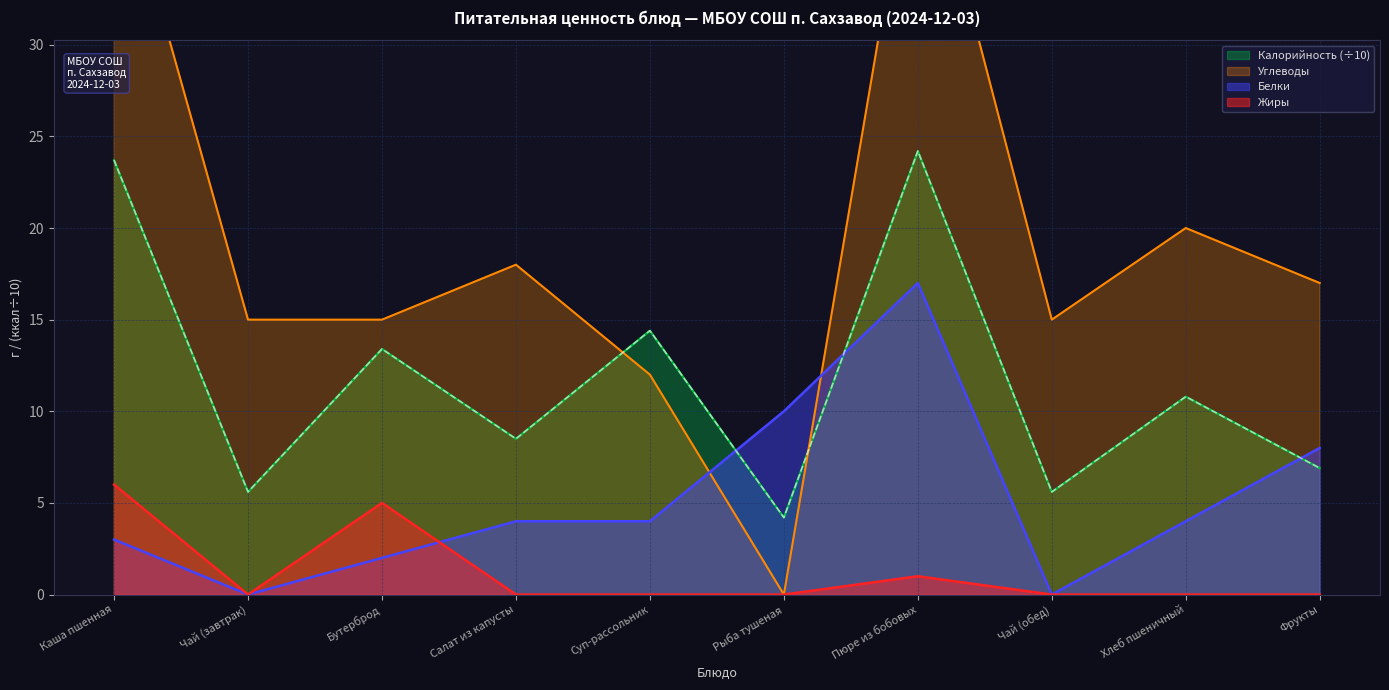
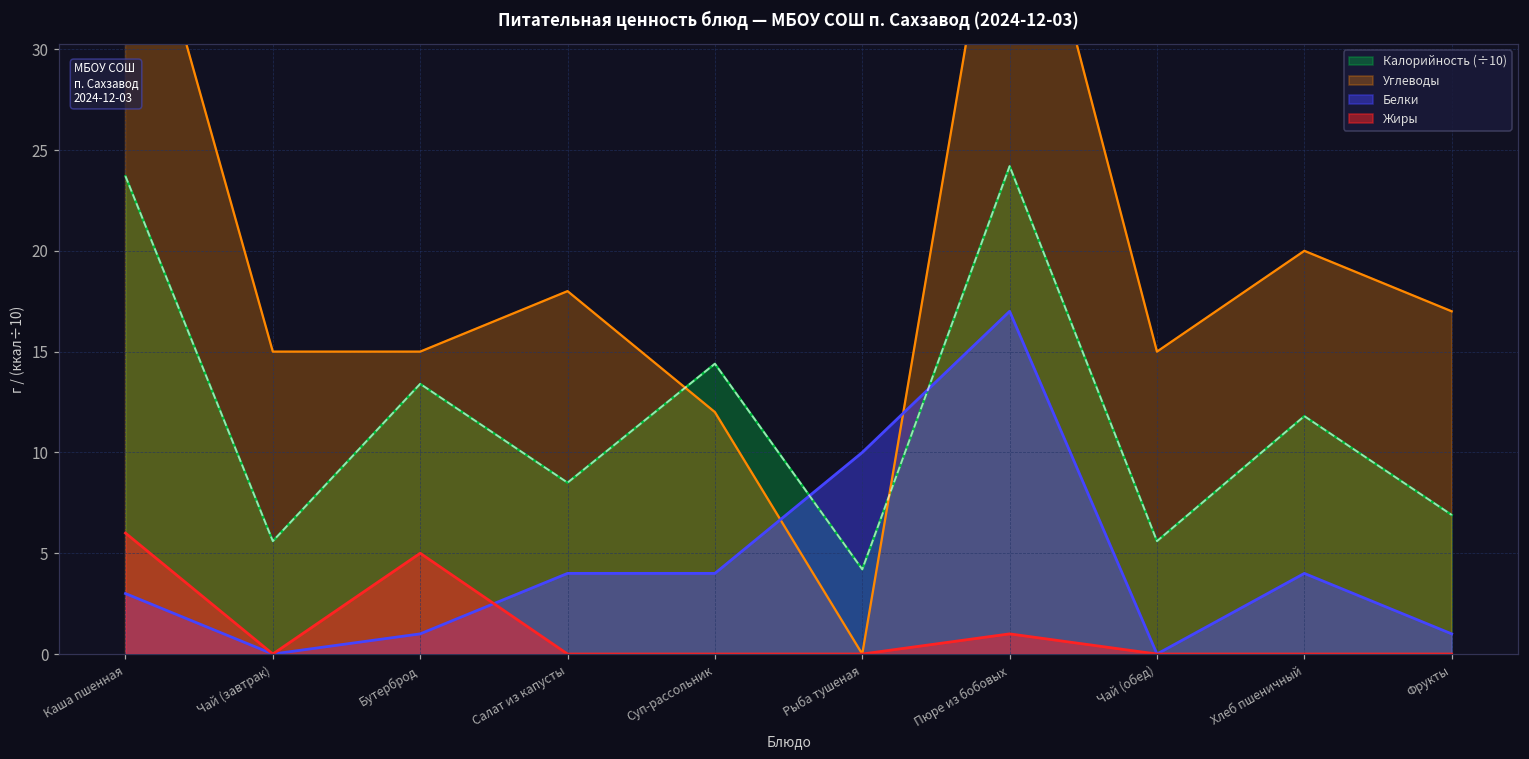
Белки, Бутерброд: 2 -> 1
Калорийность (÷10), Хлеб пшеничный: 10.8 -> 11.8
Белки, Фрукты: 8 -> 1
